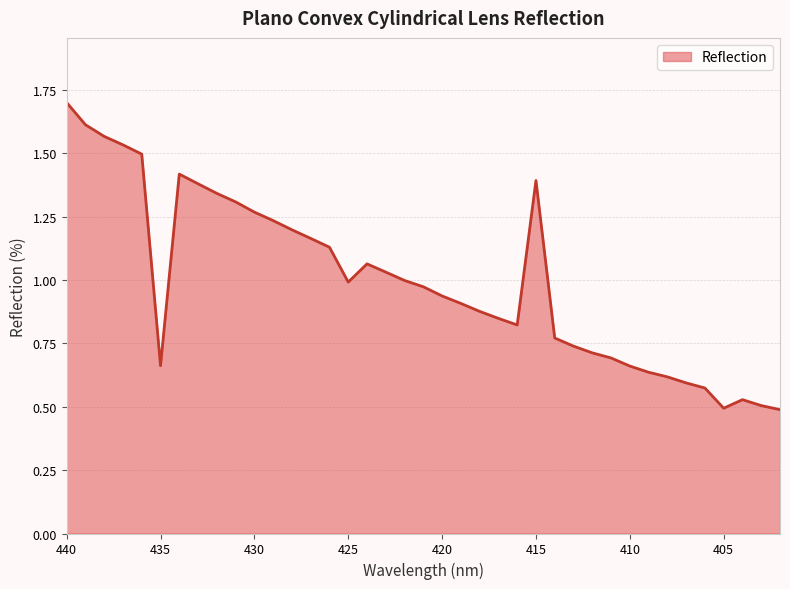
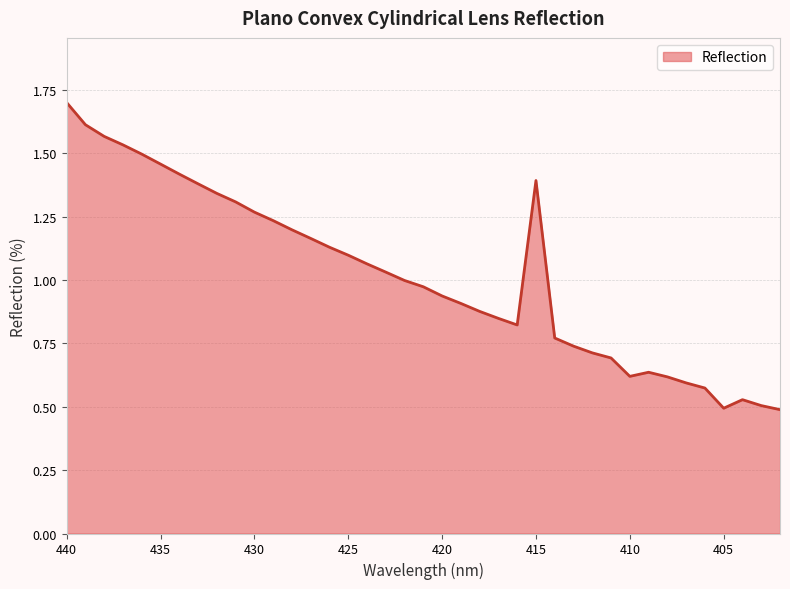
435: 0.66 -> 1.46
425: 0.99 -> 1.10
410: 0.66 -> 0.62
